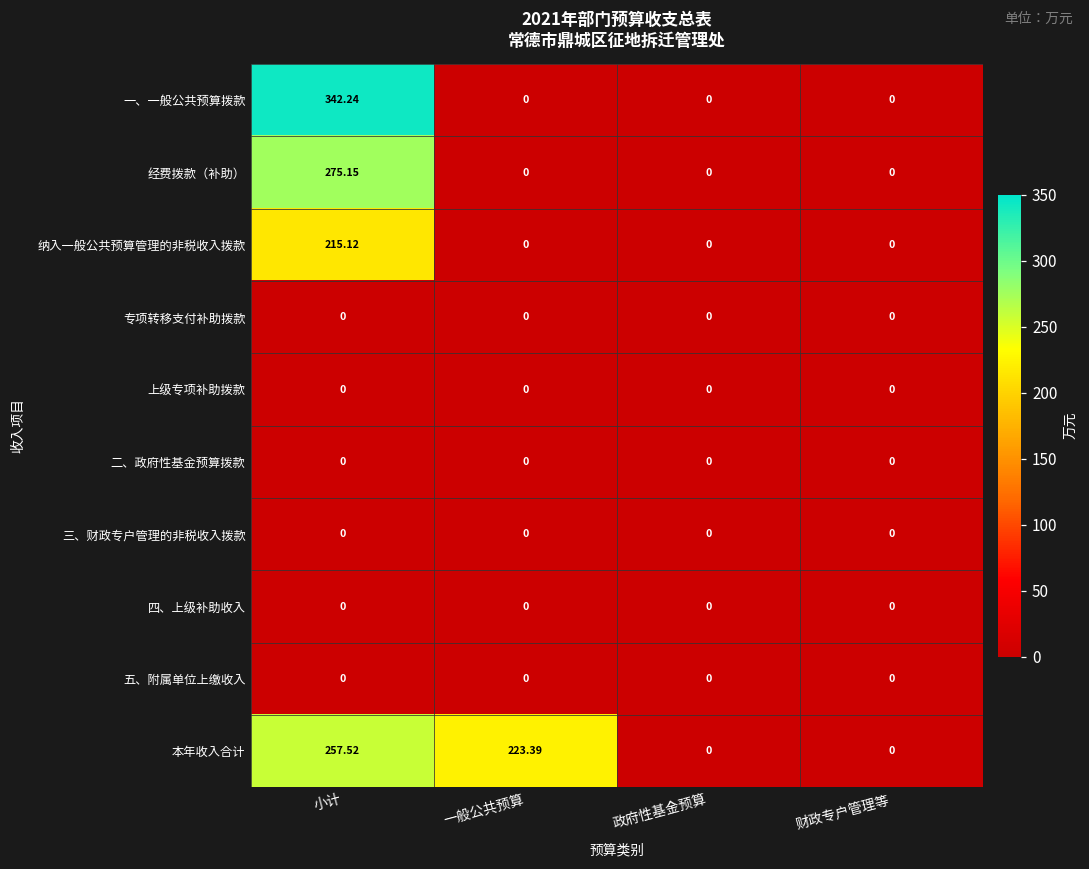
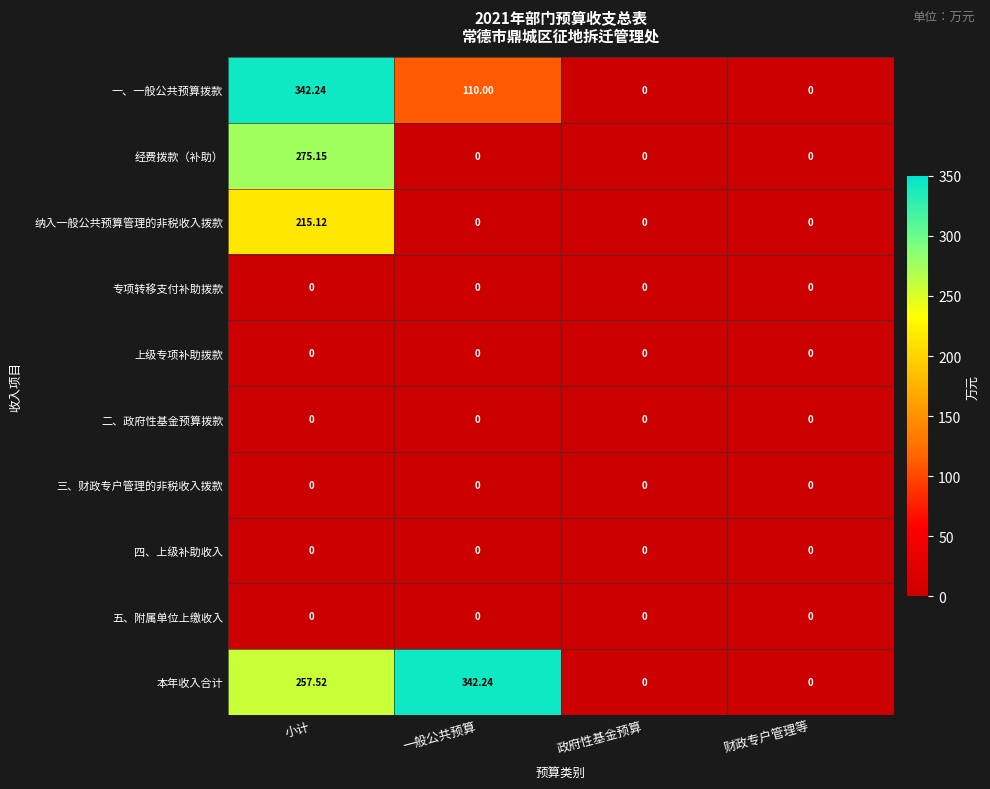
一、一般公共预算拨款, 一般公共预算: 0 -> 110.00
本年收入合计, 一般公共预算: 223.39 -> 342.24
